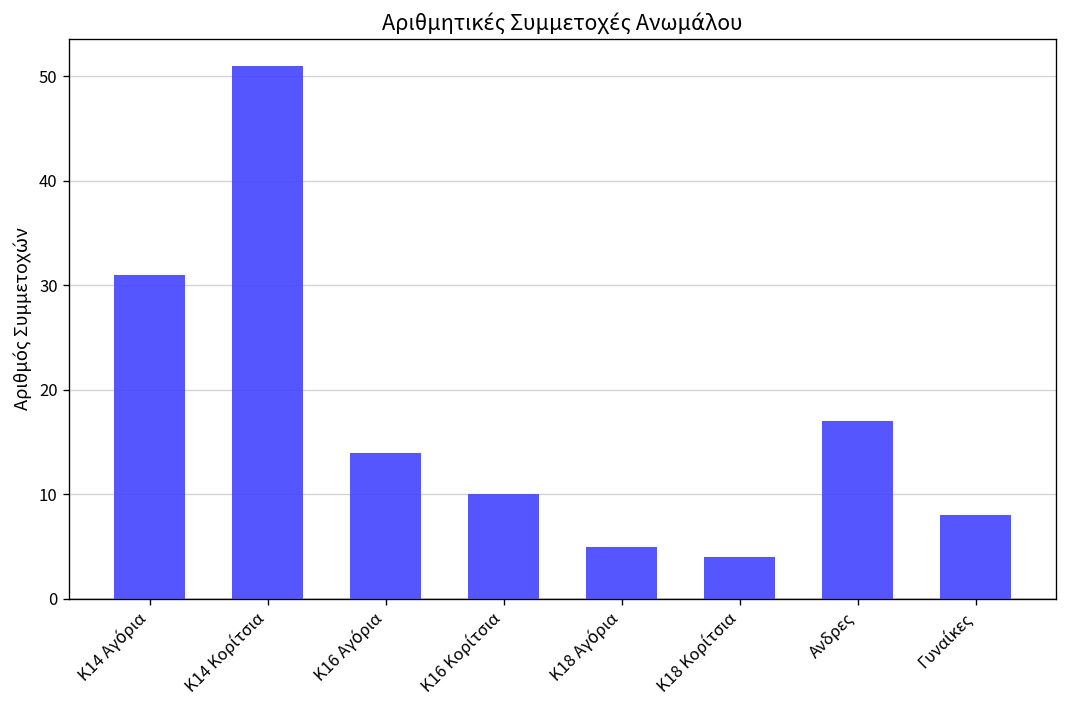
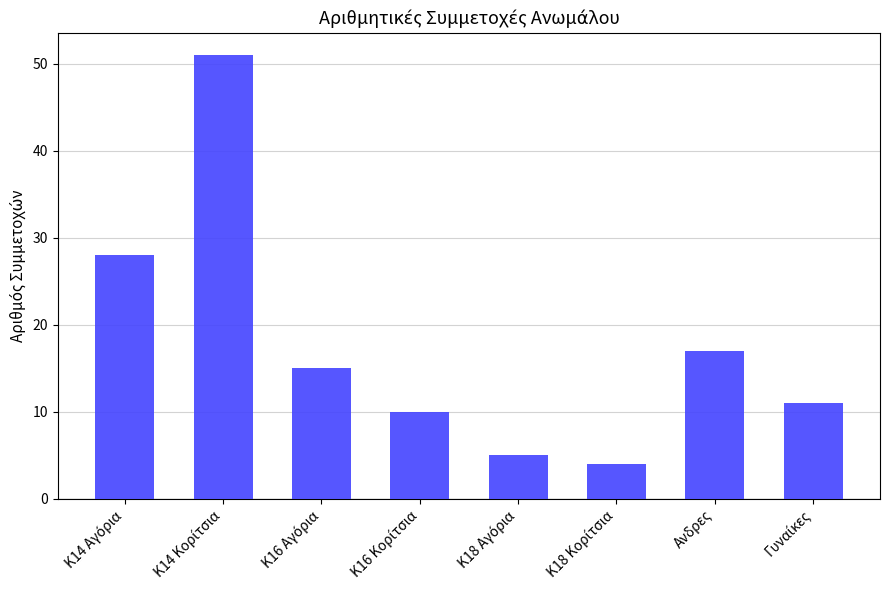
Κ14 Αγόρια: 31 -> 28
Κ16 Αγόρια: 14 -> 15
Γυναίκες: 8 -> 11
